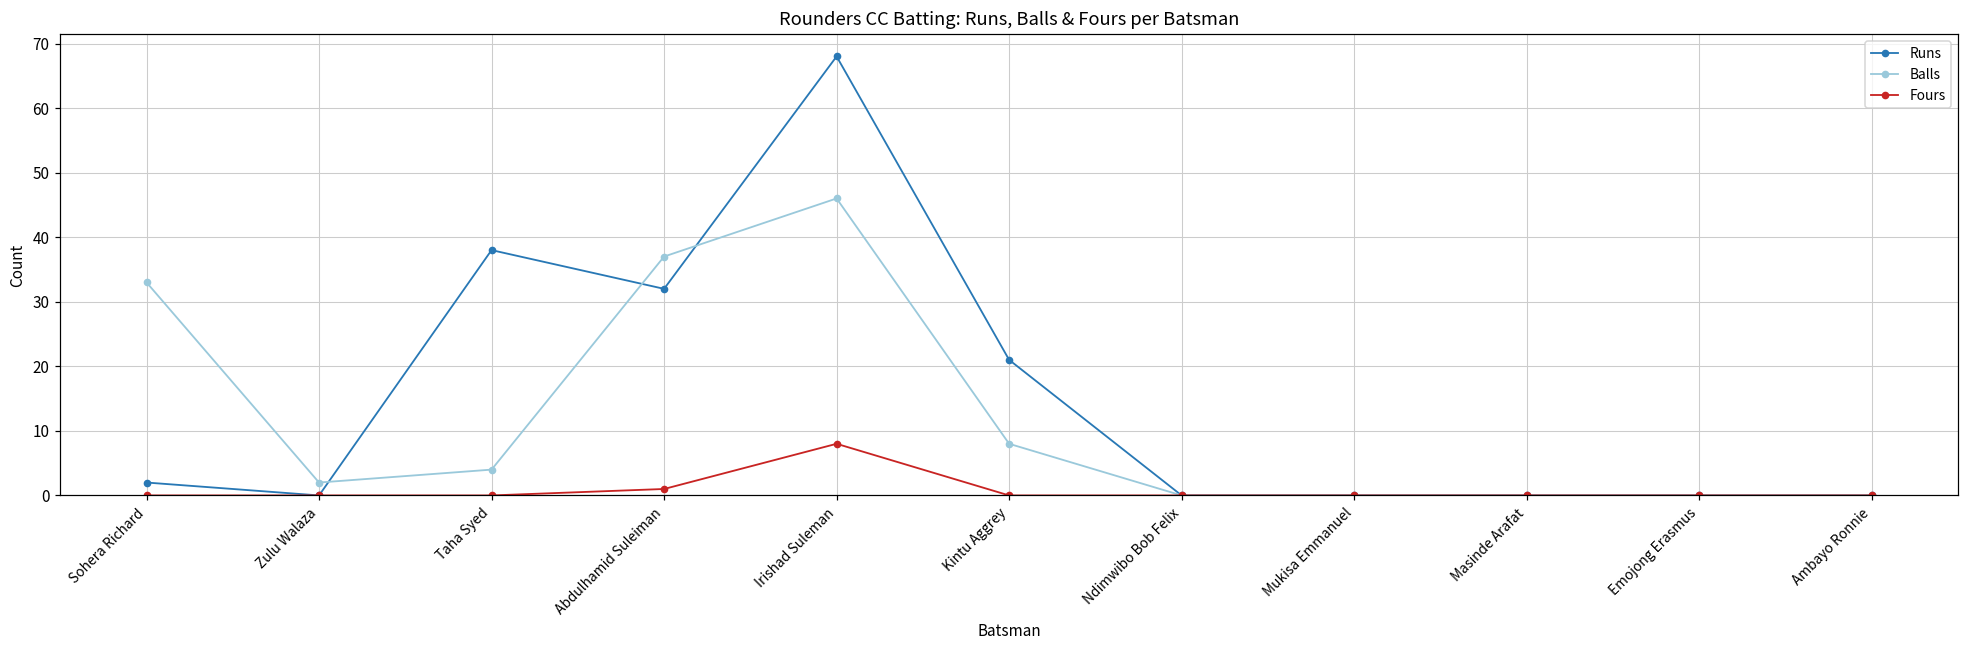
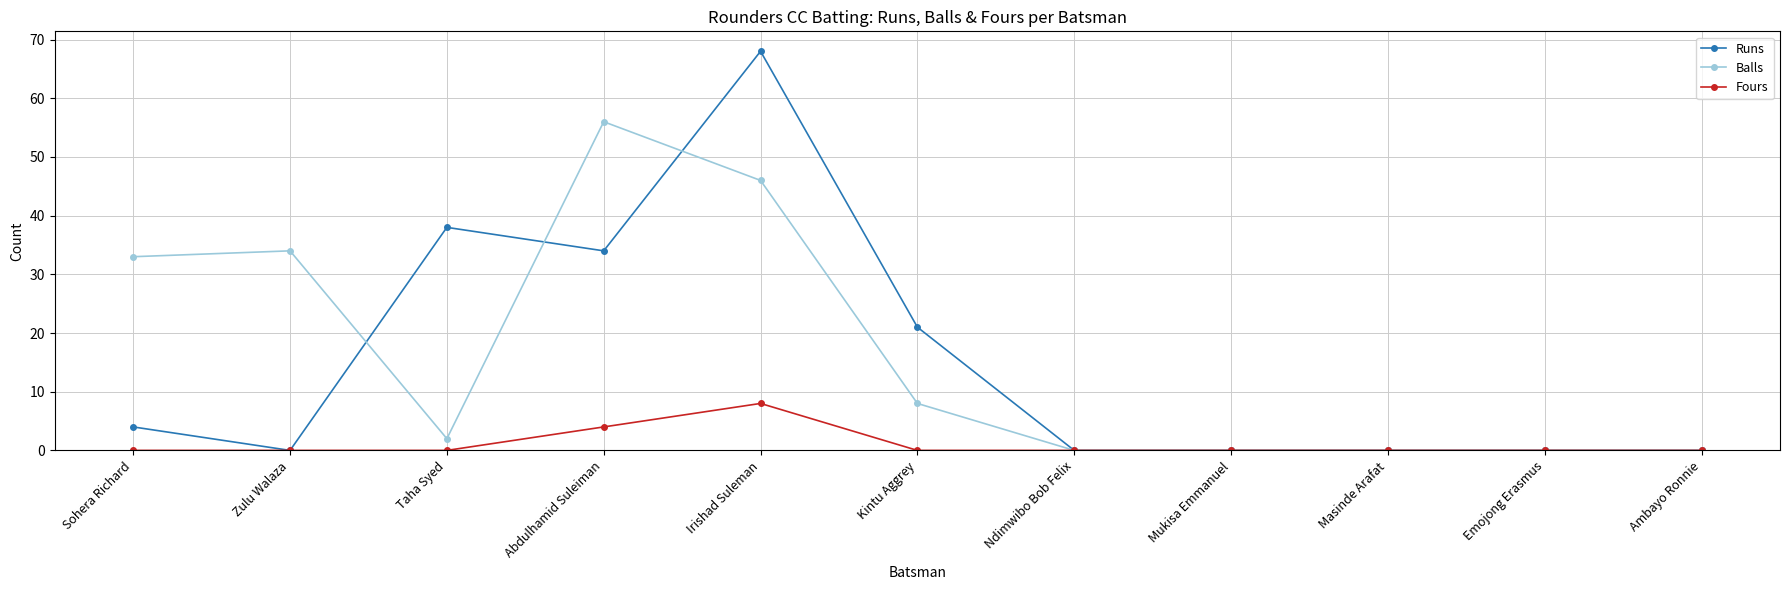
Runs, Sohera Richard: 2 -> 4
Balls, Zulu Walaza: 2 -> 34
Balls, Taha Syed: 4 -> 2
Runs, Abdulhamid Suleiman: 32 -> 34
Balls, Abdulhamid Suleiman: 37 -> 56
Fours, Abdulhamid Suleiman: 1 -> 4
